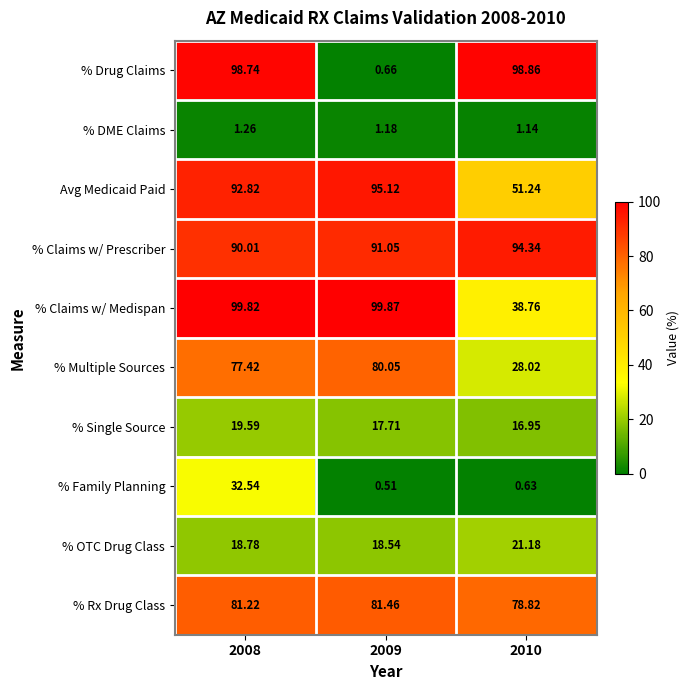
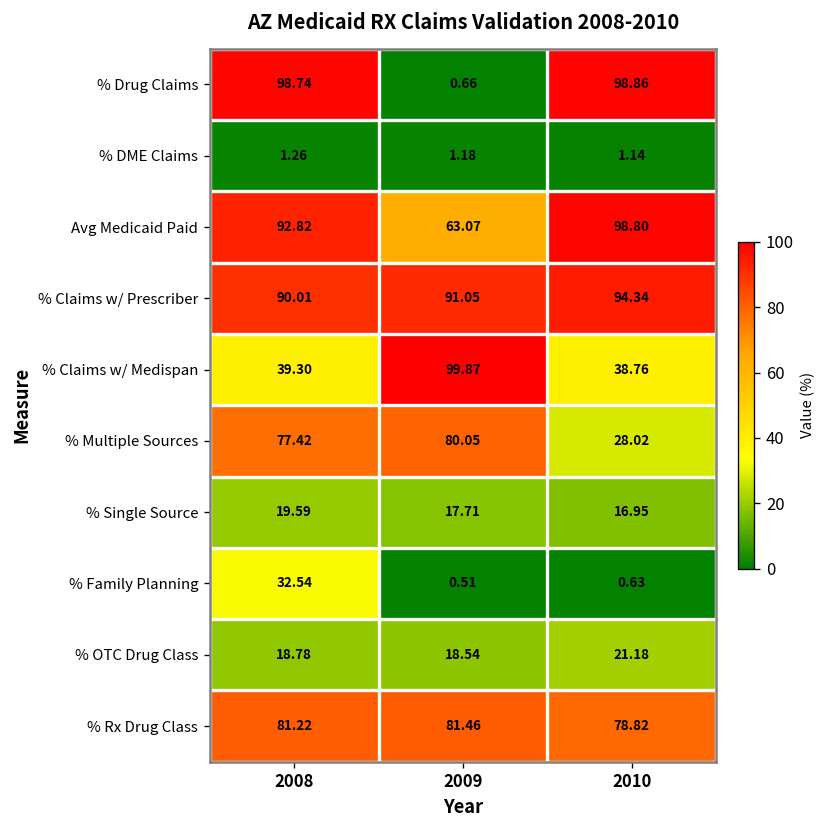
Avg Medicaid Paid, 2009: 95.12 -> 63.07
Avg Medicaid Paid, 2010: 51.24 -> 98.80
% Claims w/ Medispan, 2008: 99.82 -> 39.30
